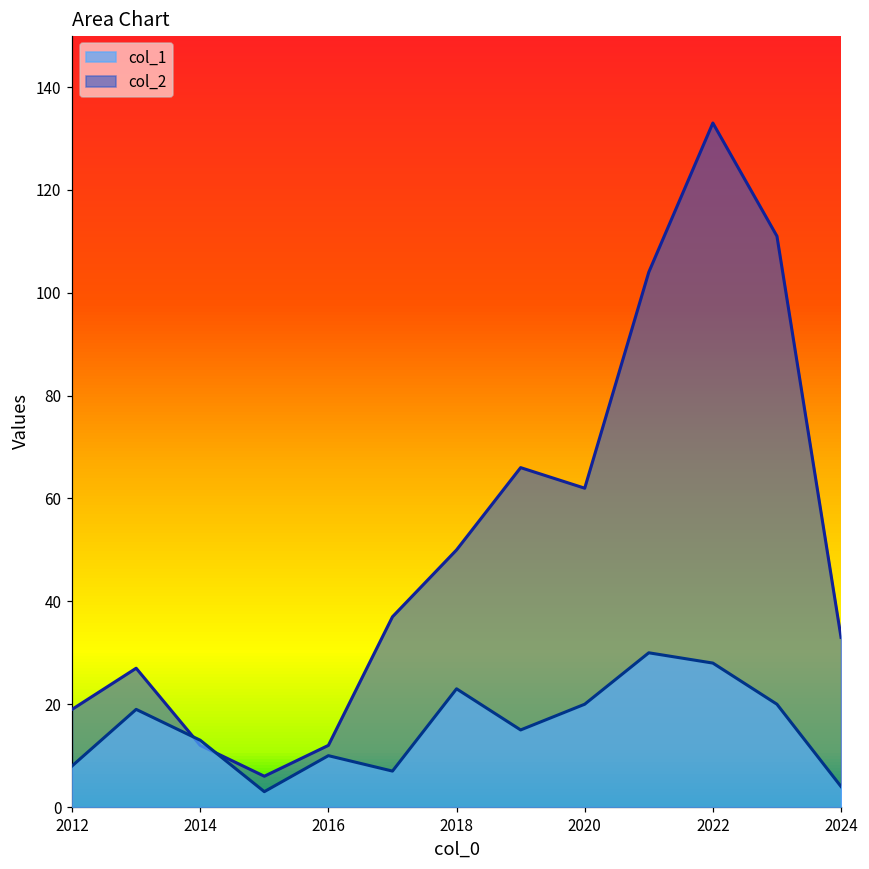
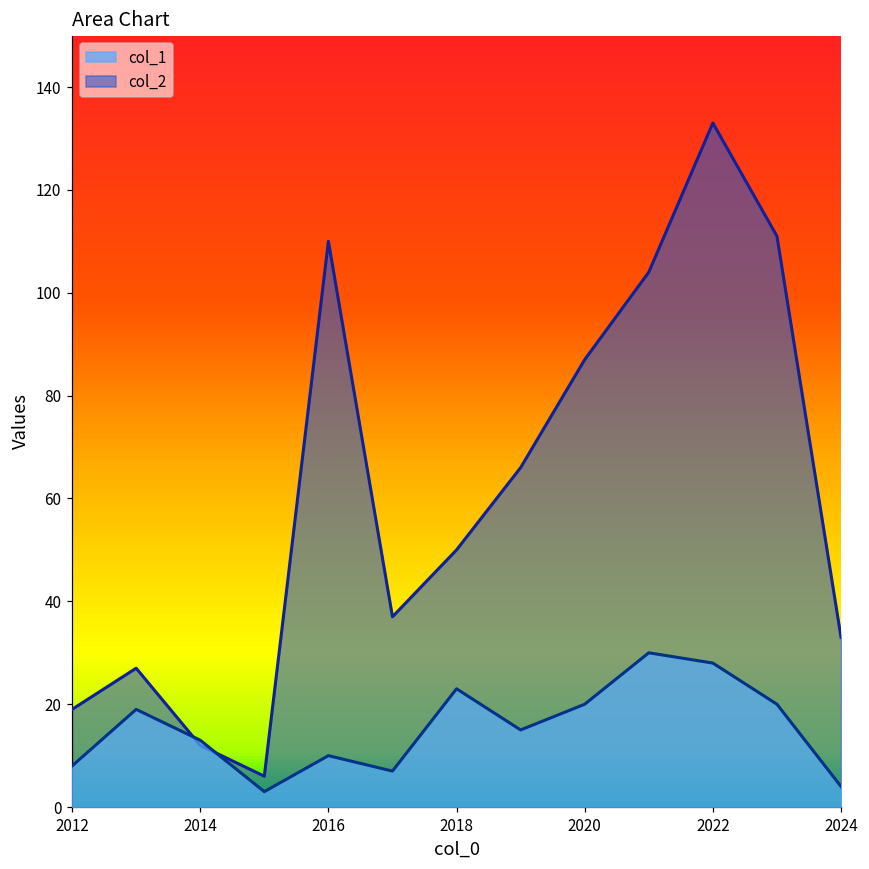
col_2, 2016: 12 -> 110
col_2, 2020: 62 -> 87
